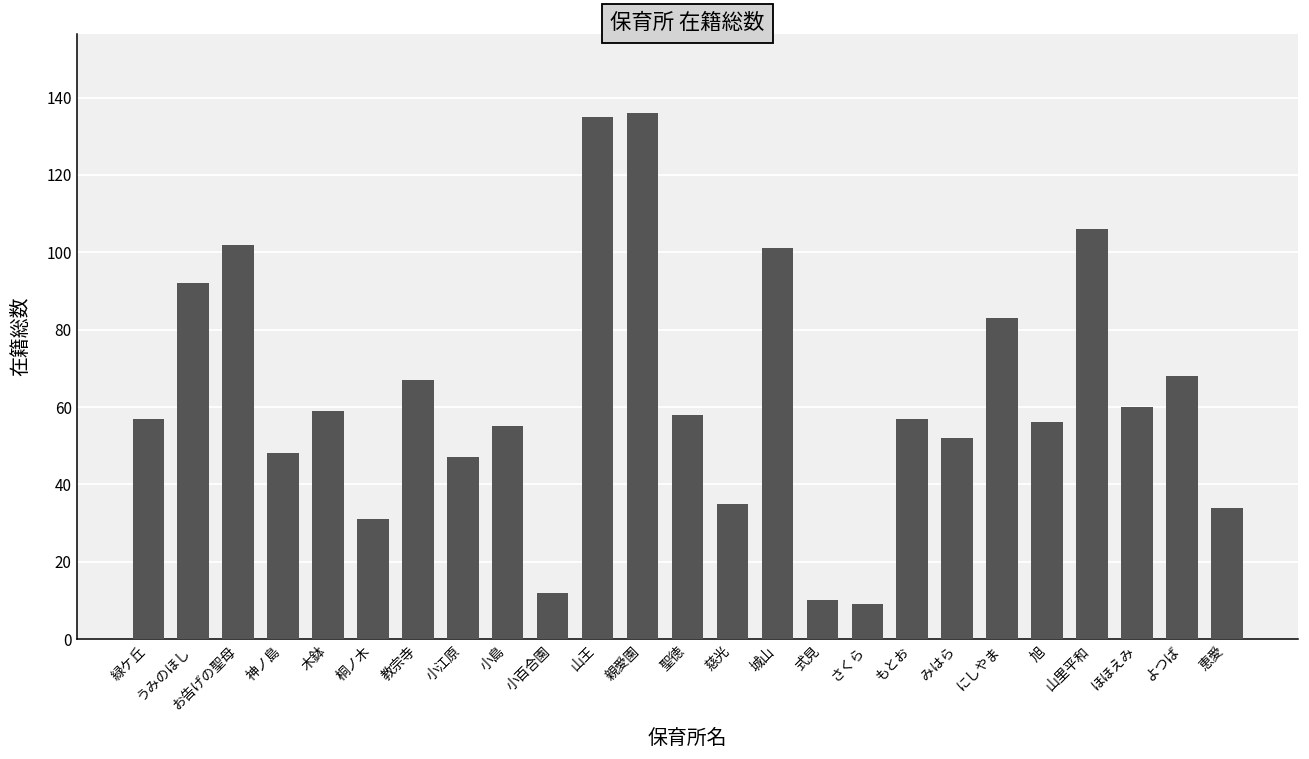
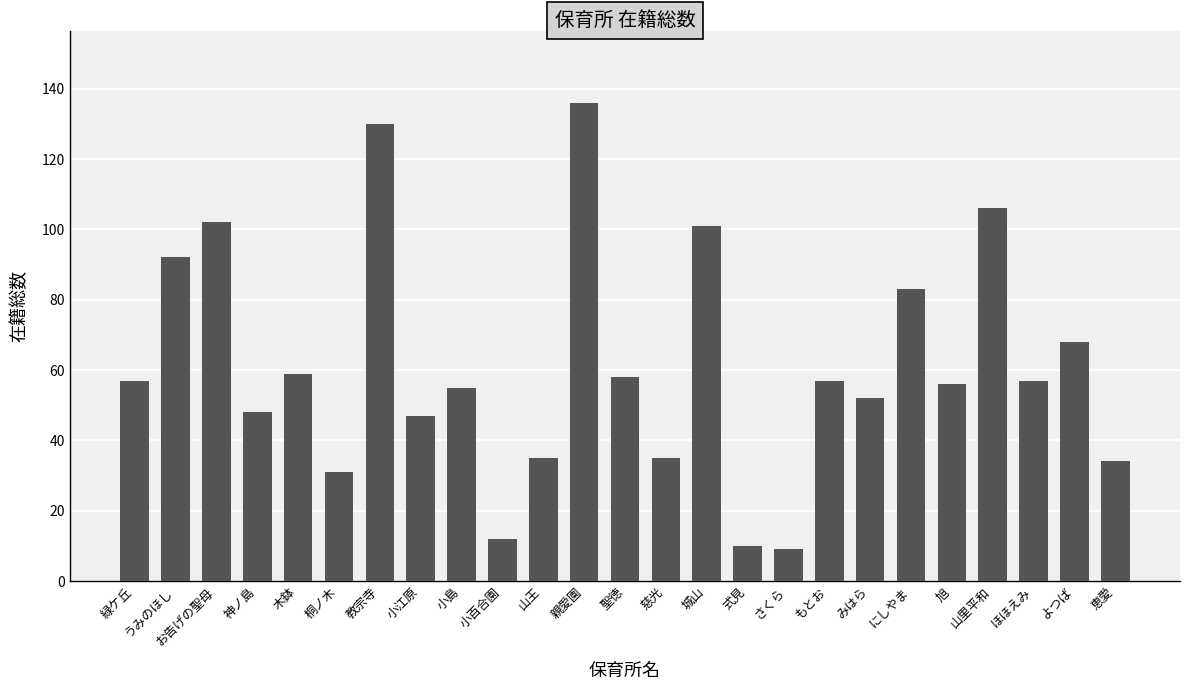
教宗寺: 67 -> 130
山王: 135 -> 35
ほほえみ: 60 -> 57
